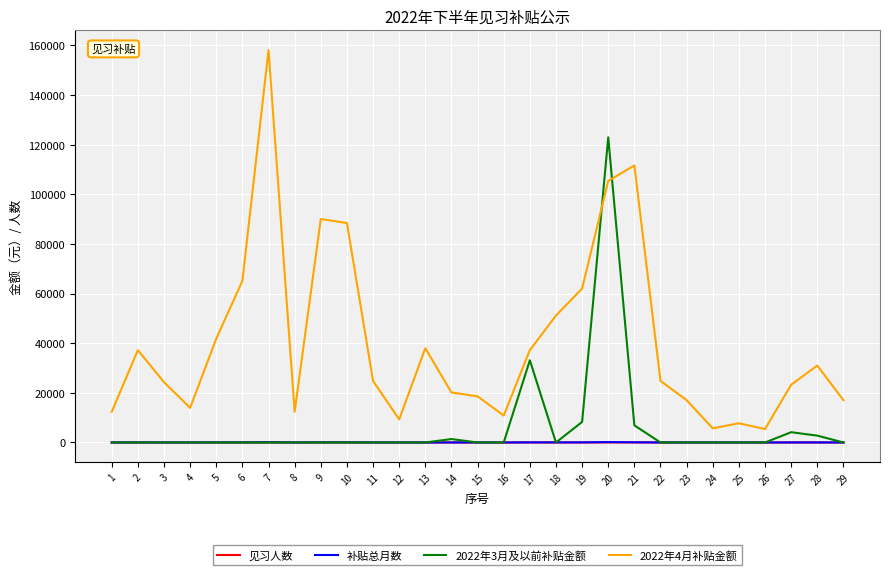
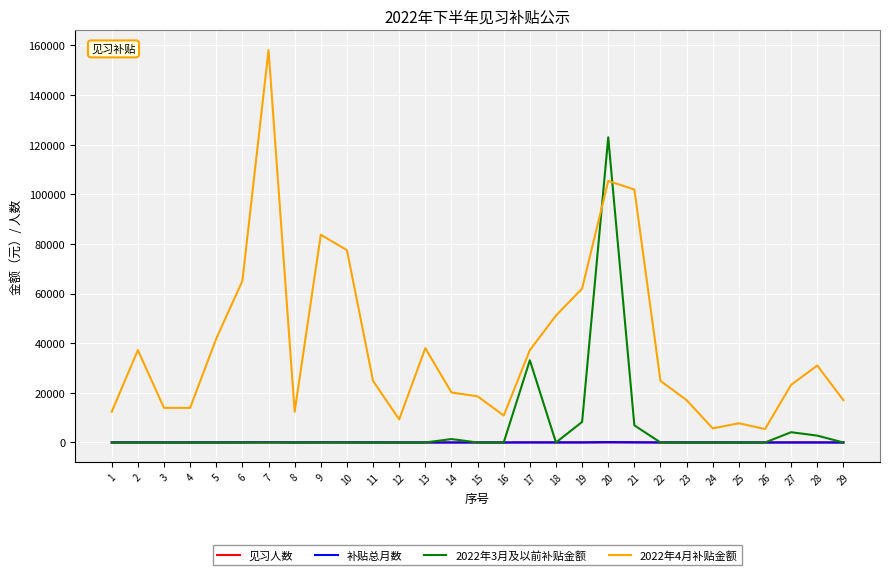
2022年4月补贴金额, 3: 24000 -> 14000
2022年4月补贴金额, 9: 90000 -> 84000
2022年4月补贴金额, 10: 88000 -> 78000
2022年4月补贴金额, 21: 112000 -> 102000
